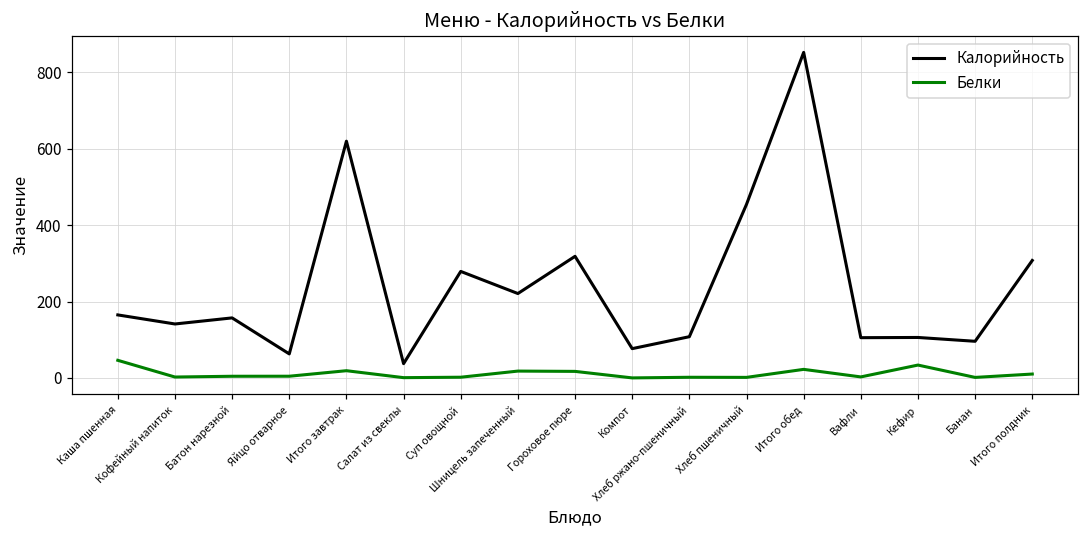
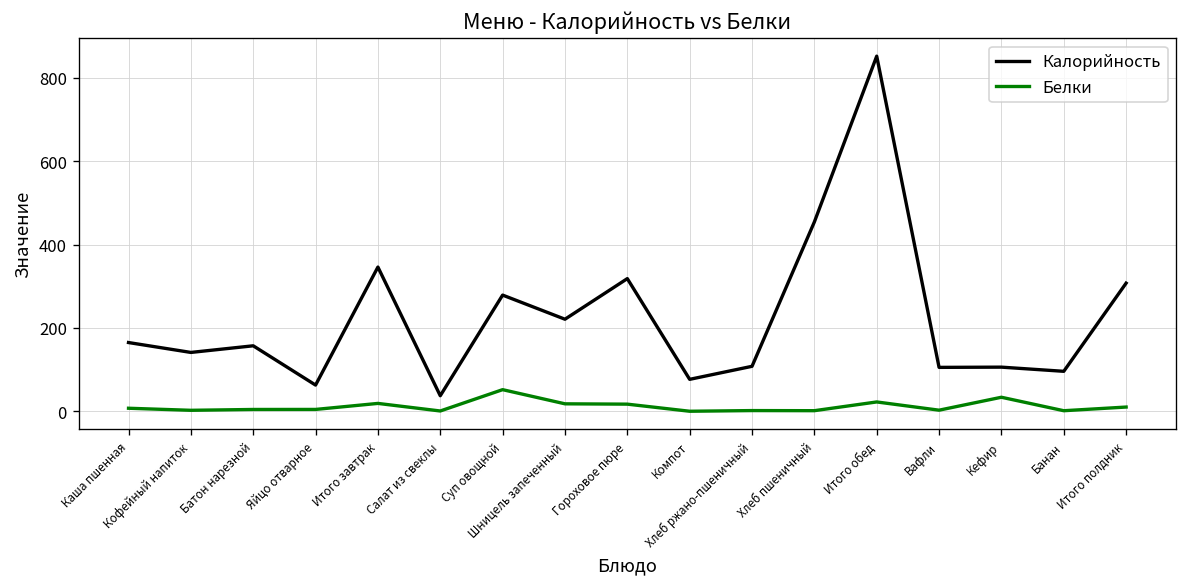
Белки, Каша пшенная: 50 -> 10
Калорийность, Итого завтрак: 620 -> 350
Белки, Суп овощной: 0 -> 50
